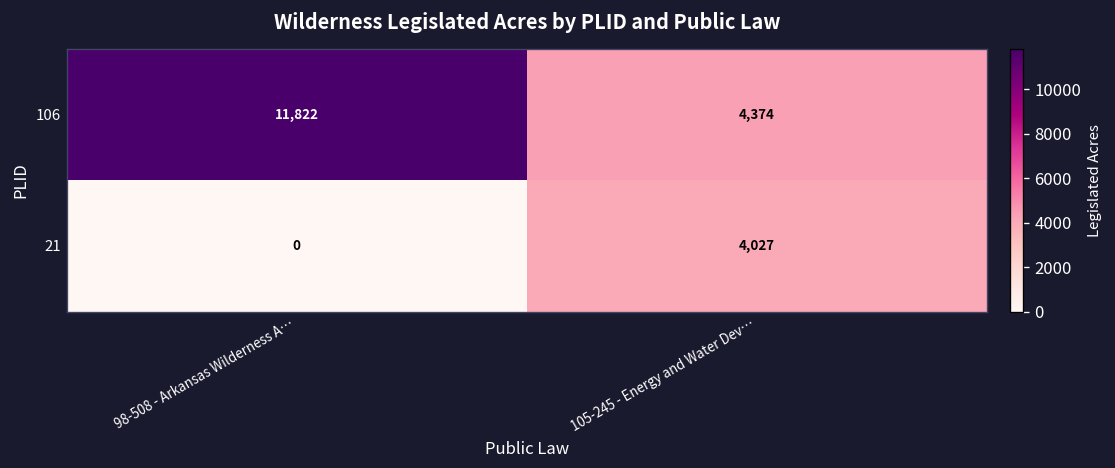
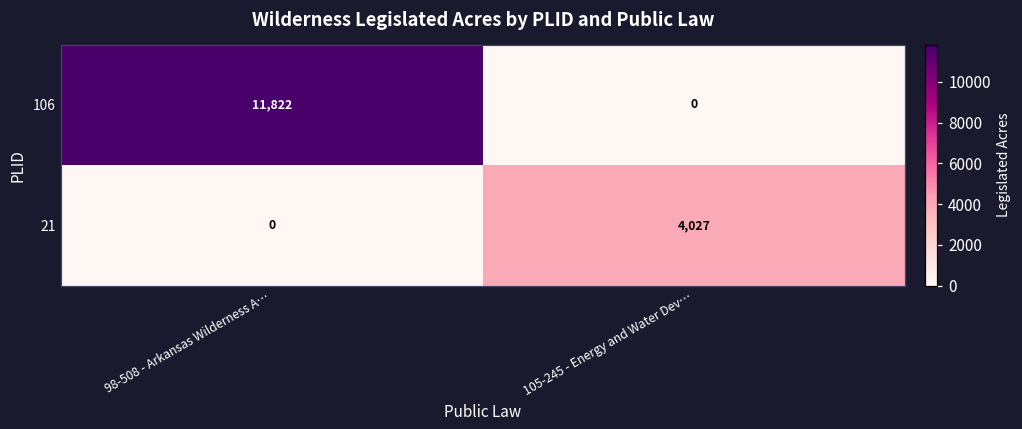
106, 105-245 - Energy and Water Dev…: 4,374 -> 0
